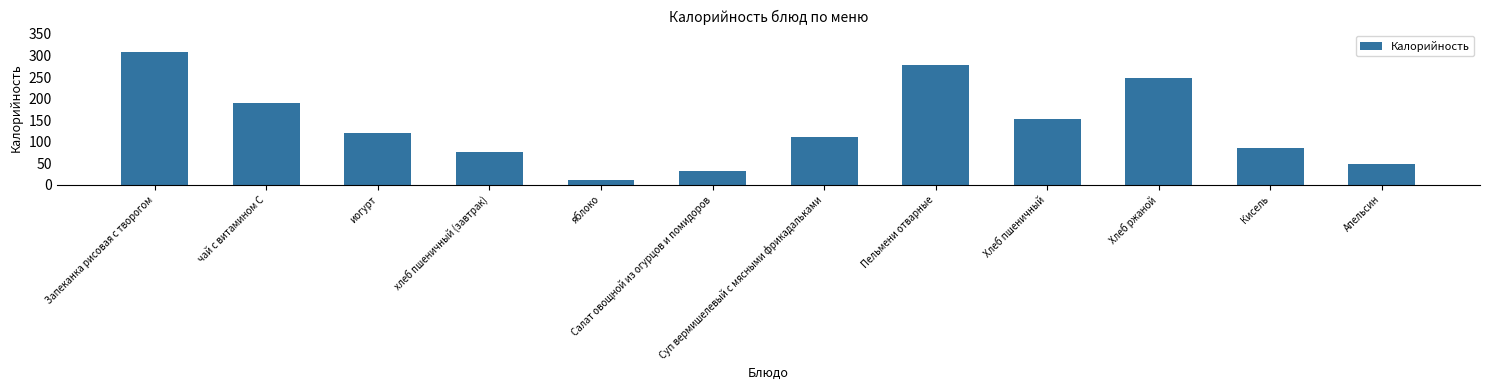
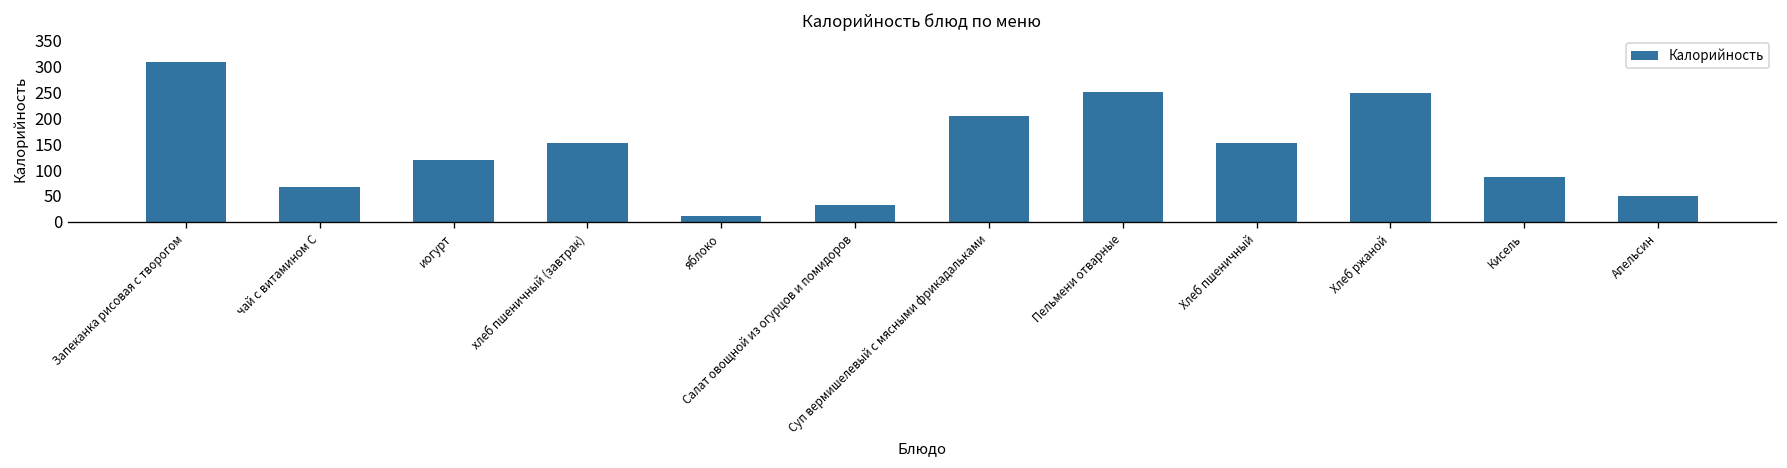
чай с витамином С: 190 -> 70
хлеб пшеничный (завтрак): 80 -> 150
Суп вермишелевый с мясными фрикадальками: 110 -> 210
Пельмени отварные: 280 -> 250
